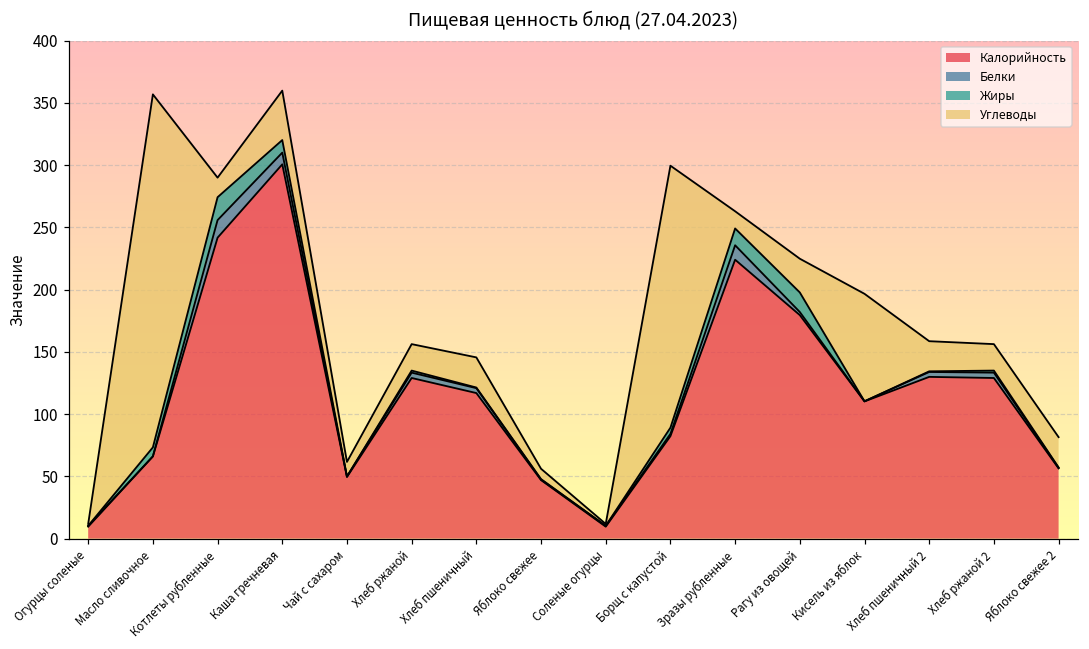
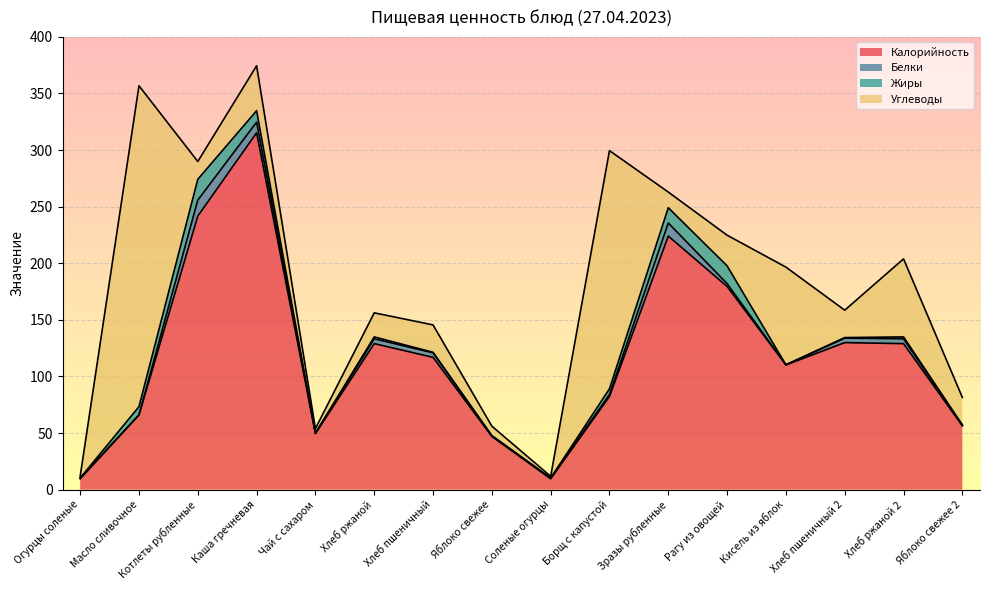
Калорийность, Каша гречневая: 301 -> 315
Углеводы, Чай с сахаром: 12 -> 4
Углеводы, Хлеб ржаной 2: 21 -> 69
